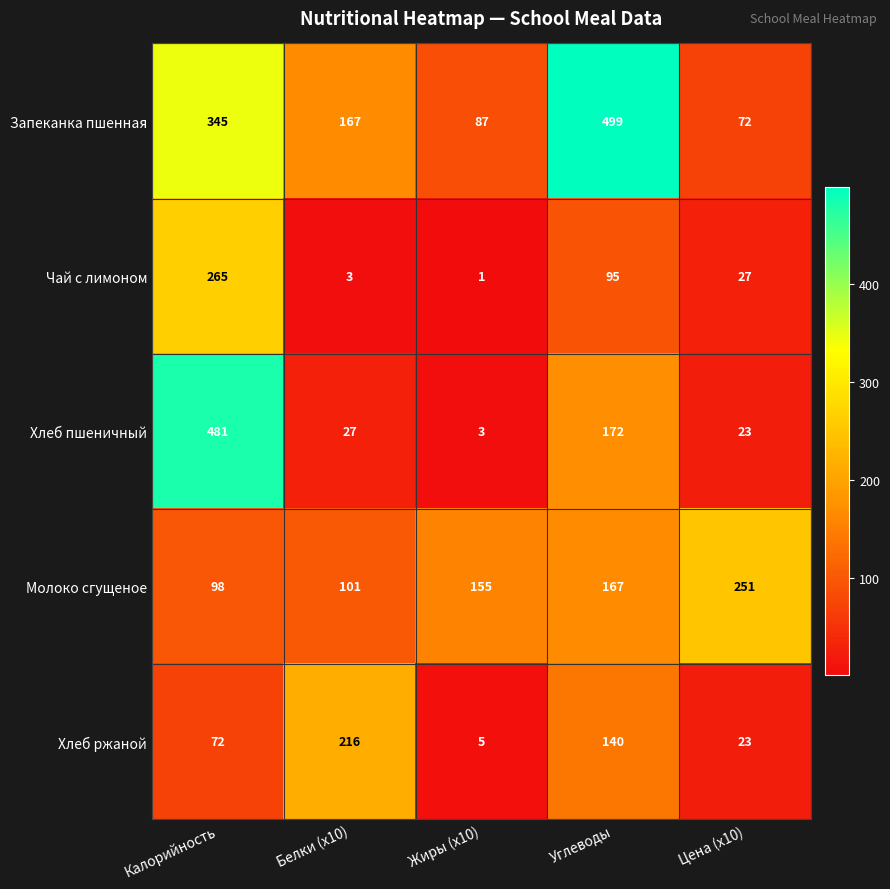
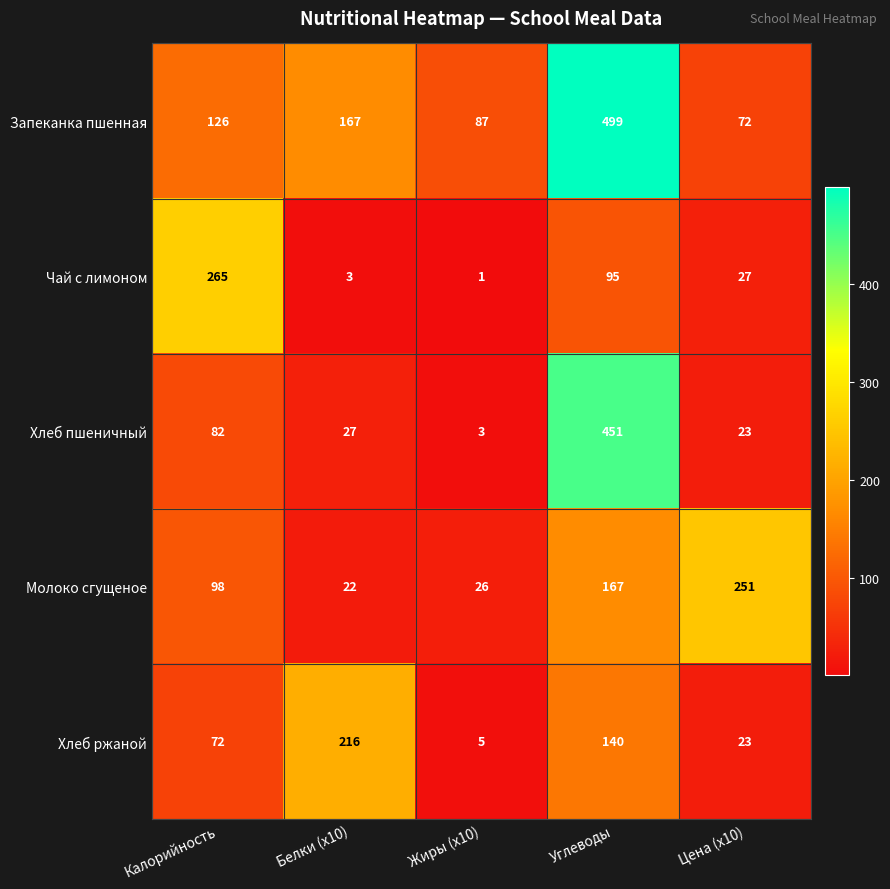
Запеканка пшенная, Калорийность: 345 -> 126
Хлеб пшеничный, Калорийность: 481 -> 82
Хлеб пшеничный, Углеводы: 172 -> 451
Молоко сгущеное, Белки (x10): 101 -> 22
Молоко сгущеное, Жиры (x10): 155 -> 26
